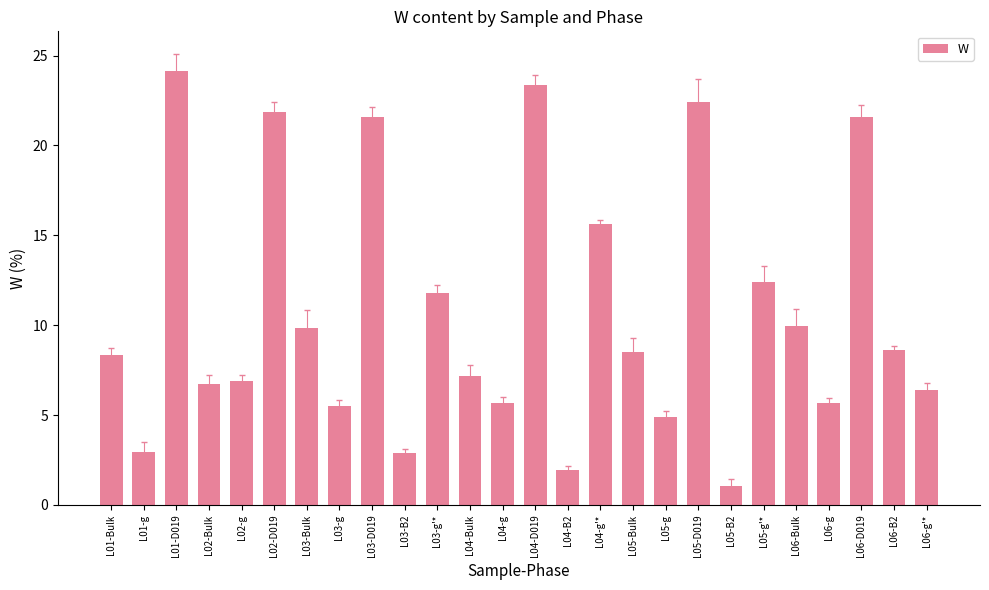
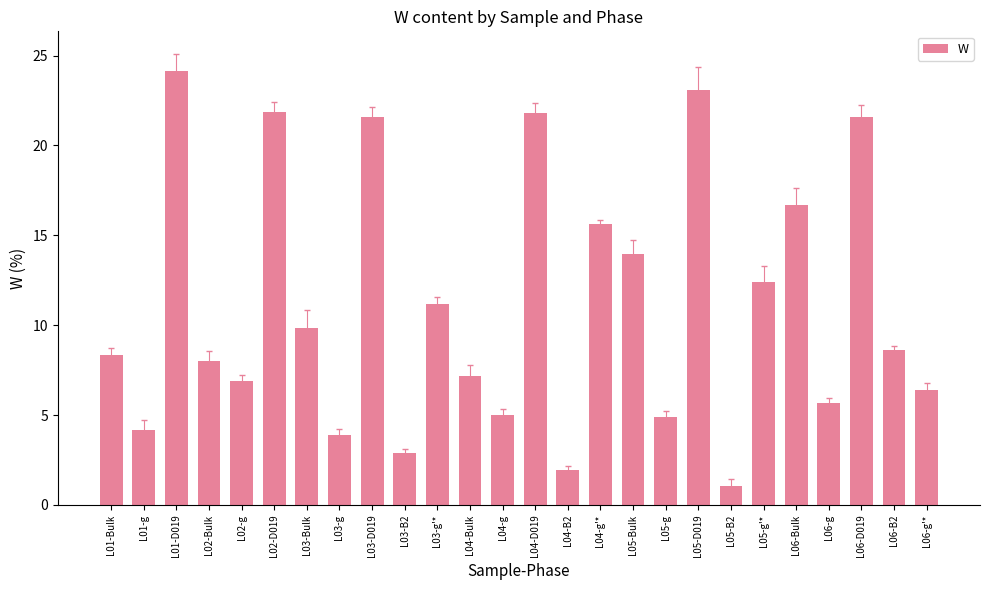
W, L01-g: 2.9 -> 4.2
W, L02-Bulk: 6.7 -> 8.0
W, L03-g: 5.5 -> 3.9
W, L03-g'*: 11.8 -> 11.2
W, L04-g: 5.7 -> 5.0
W, L04-D019: 23.4 -> 21.8
W, L05-Bulk: 8.5 -> 14.0
W, L05-D019: 22.4 -> 23.1
W, L06-Bulk: 10.0 -> 16.7
